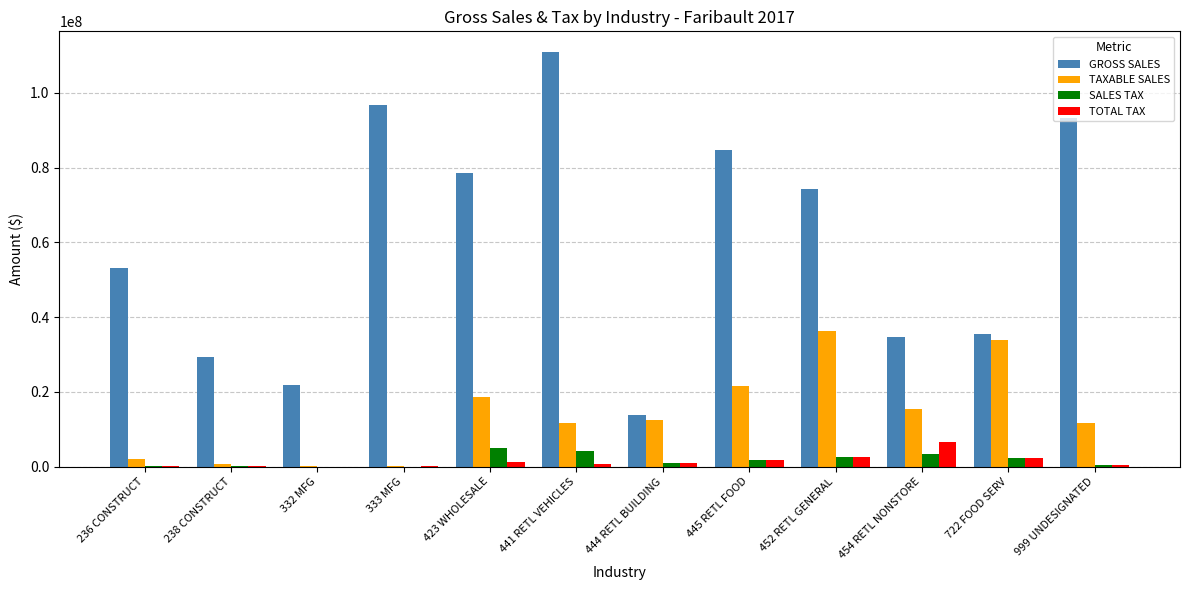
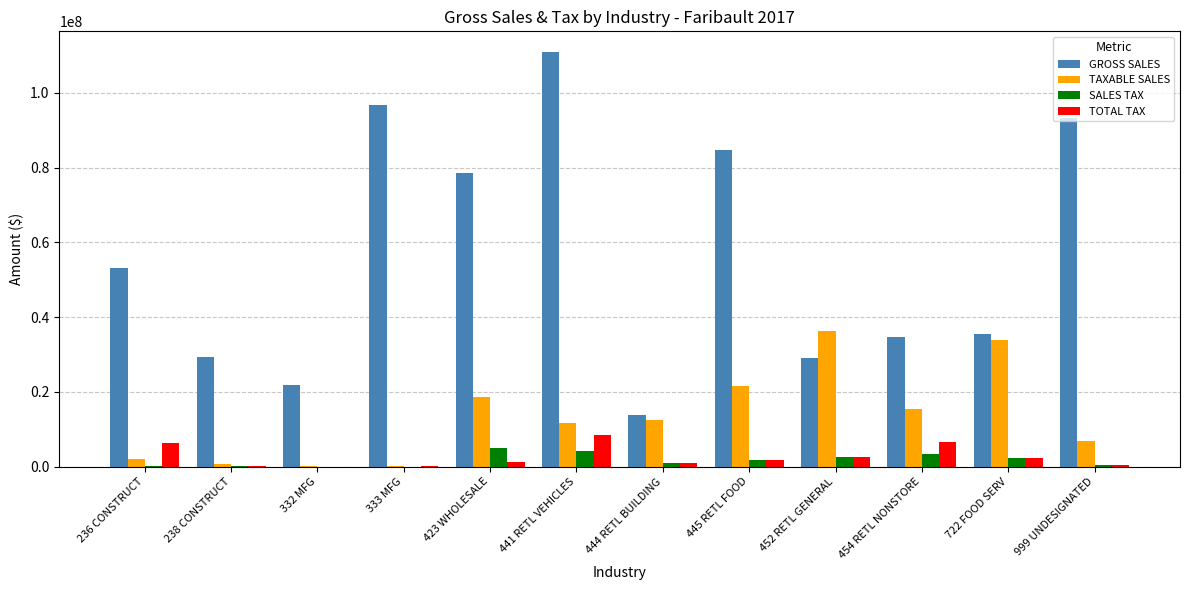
TOTAL TAX, 236 CONSTRUCT: 0 -> 6000000
TOTAL TAX, 441 RETL VEHICLES: 1000000 -> 8000000
GROSS SALES, 452 RETL GENERAL: 74000000 -> 29000000
TAXABLE SALES, 999 UNDESIGNATED: 12000000 -> 7000000
